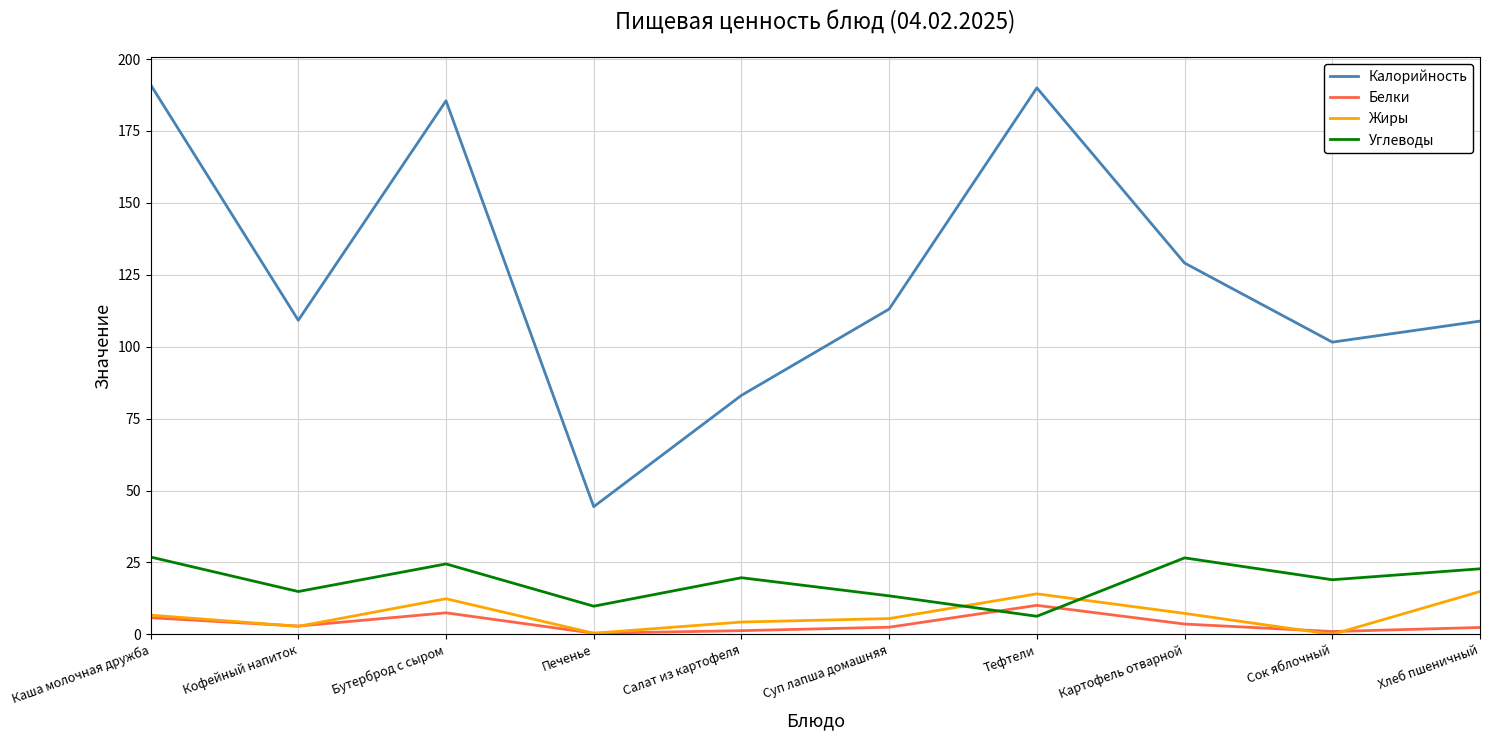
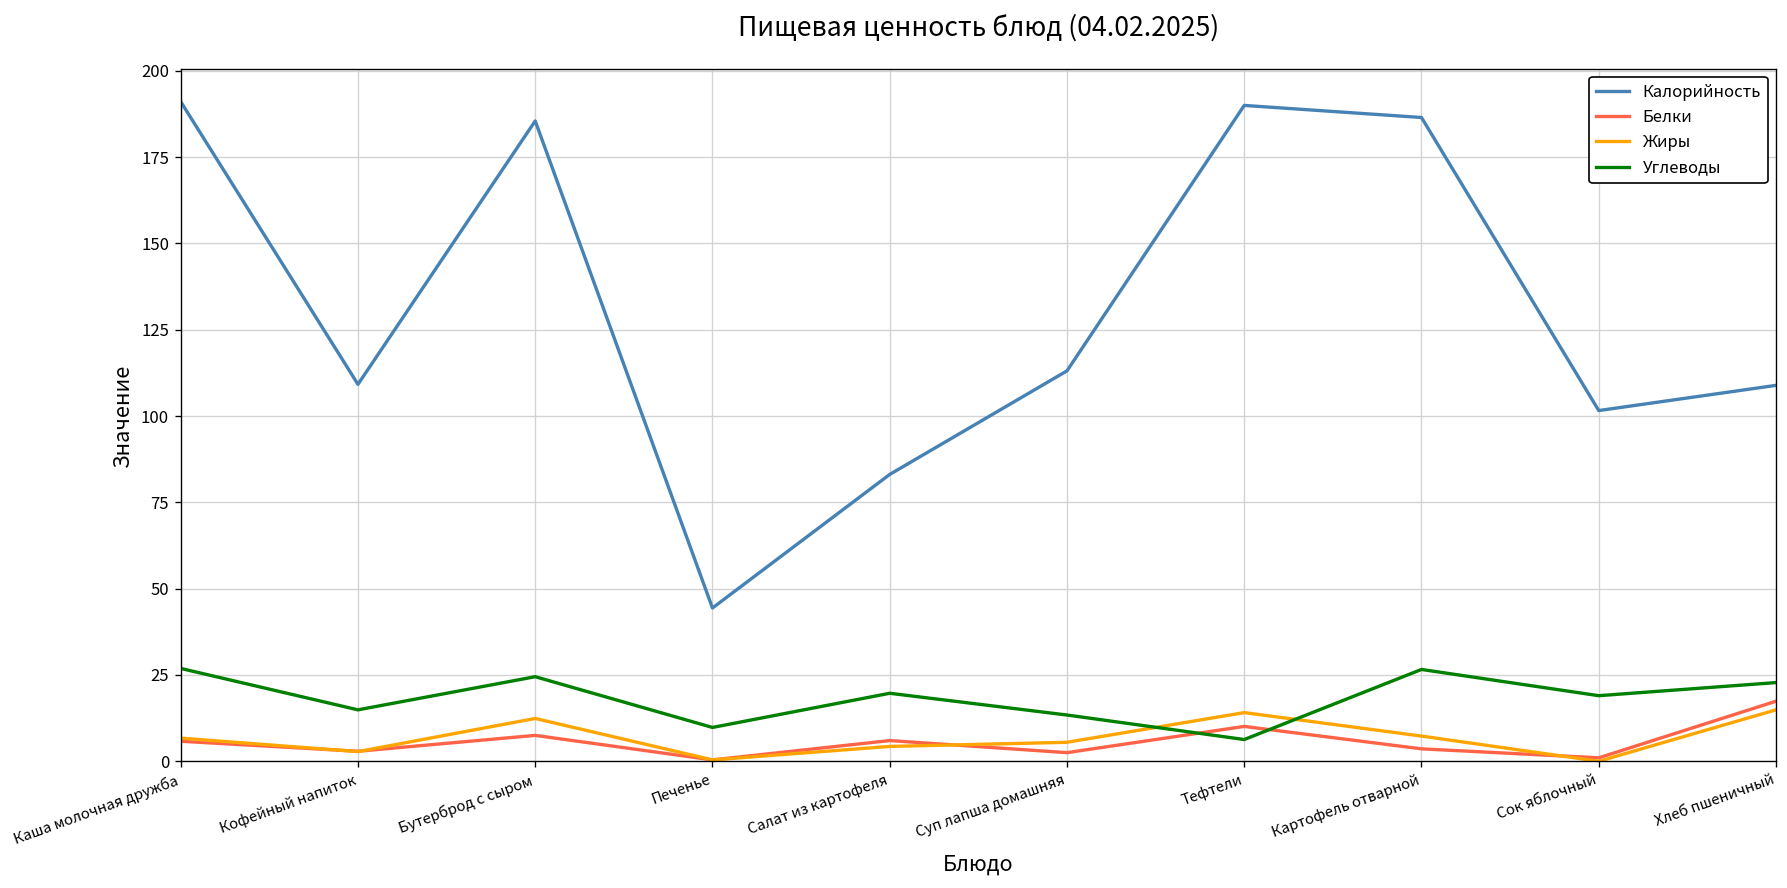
Белки, Салат из картофеля: 1 -> 6
Калорийность, Картофель отварной: 129 -> 187
Белки, Хлеб пшеничный: 2 -> 17
